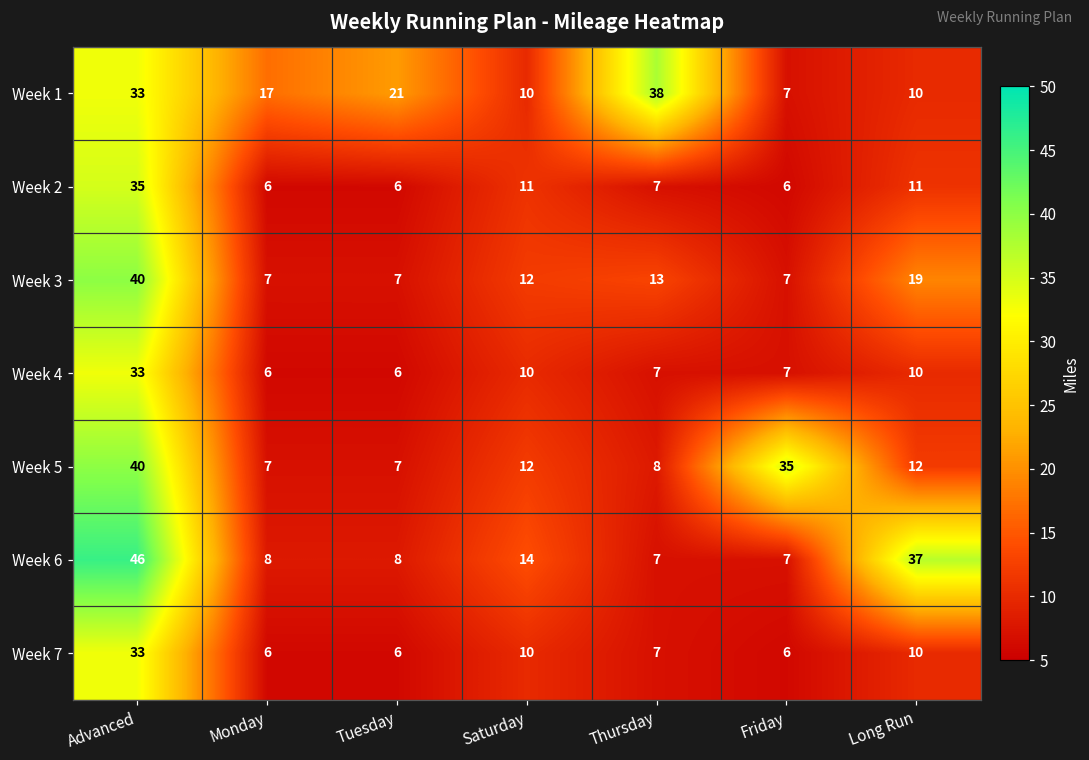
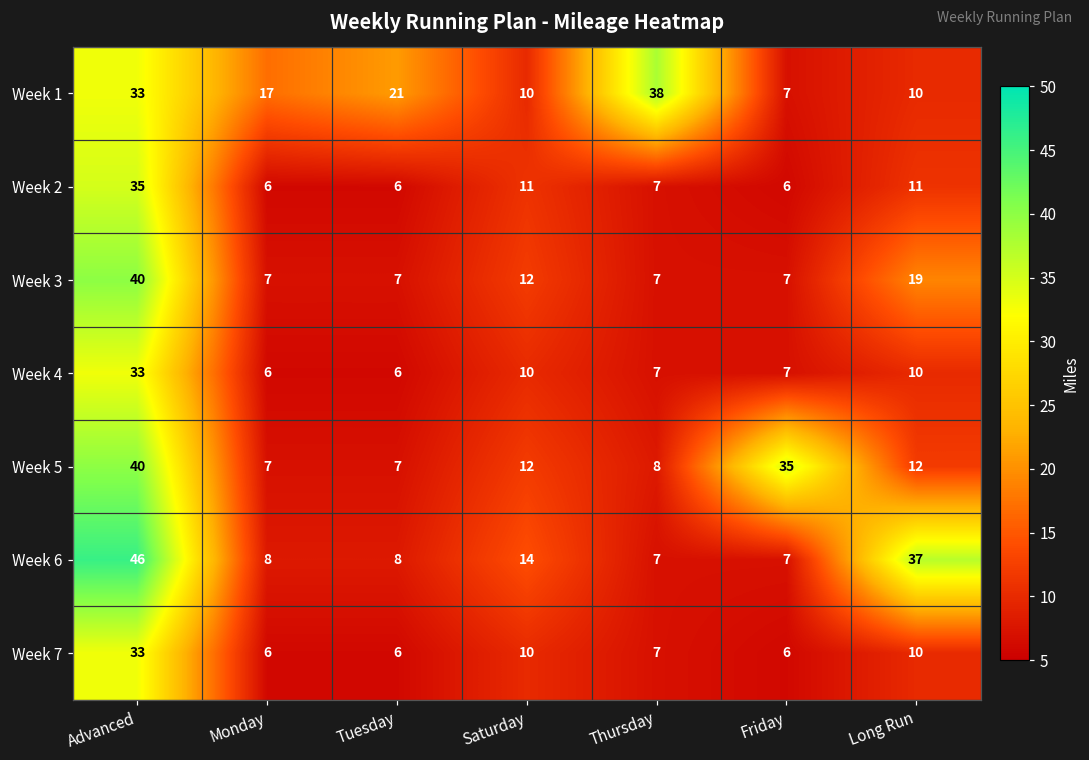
Week 3, Thursday: 13 -> 7
